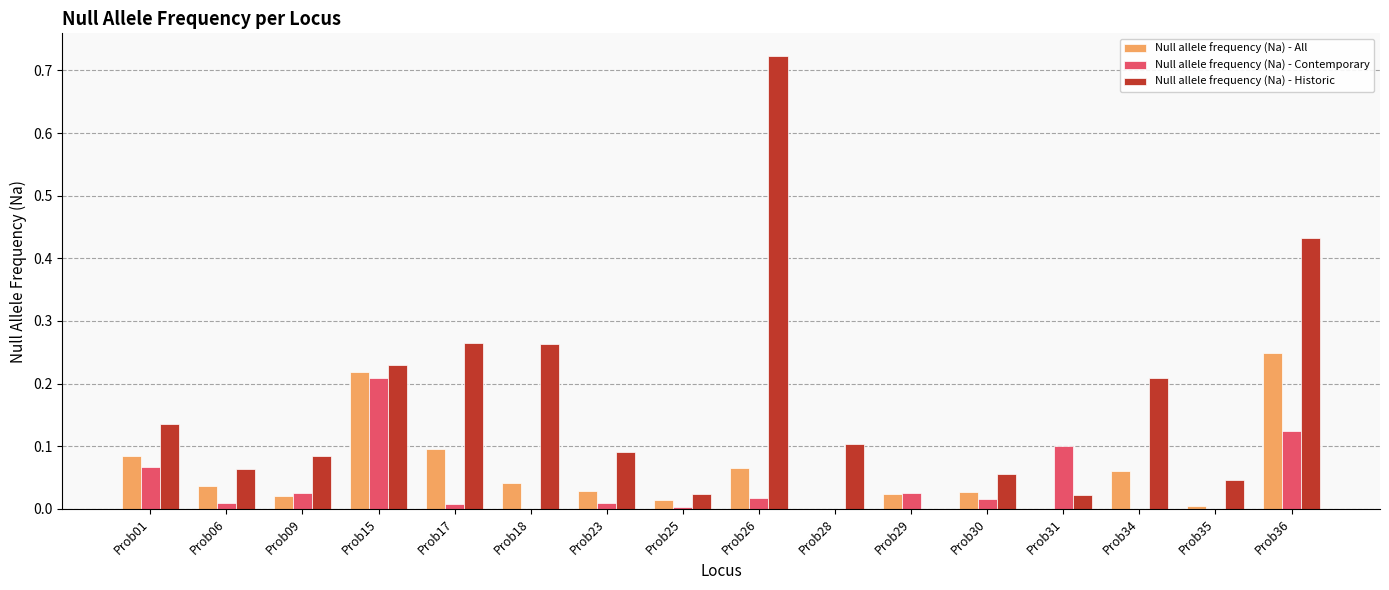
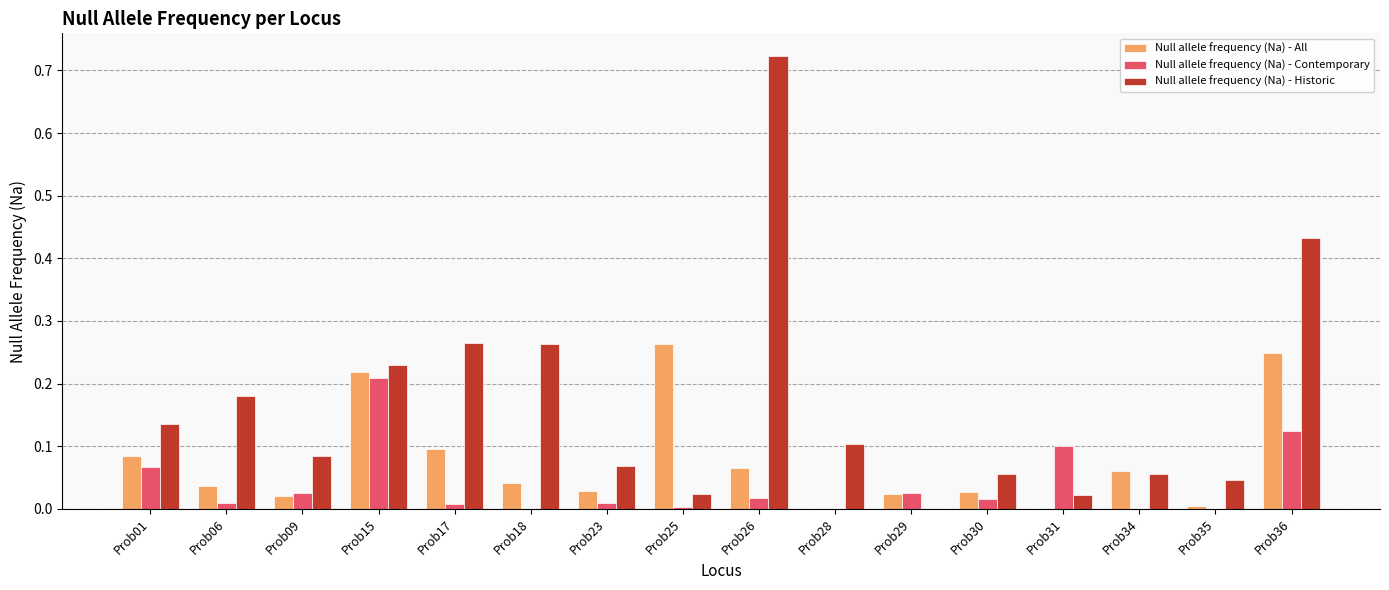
Null allele frequency (Na) - Historic, Prob06: 0.06 -> 0.18
Null allele frequency (Na) - Historic, Prob23: 0.09 -> 0.07
Null allele frequency (Na) - All, Prob25: 0.02 -> 0.26
Null allele frequency (Na) - Historic, Prob34: 0.21 -> 0.06
